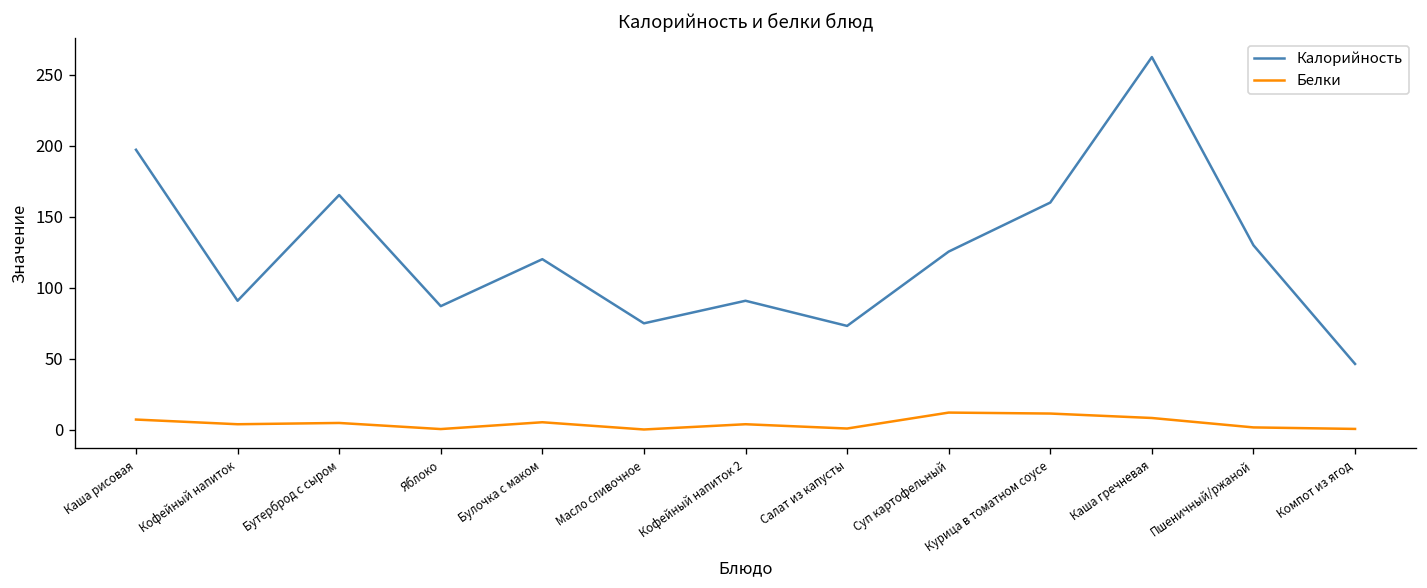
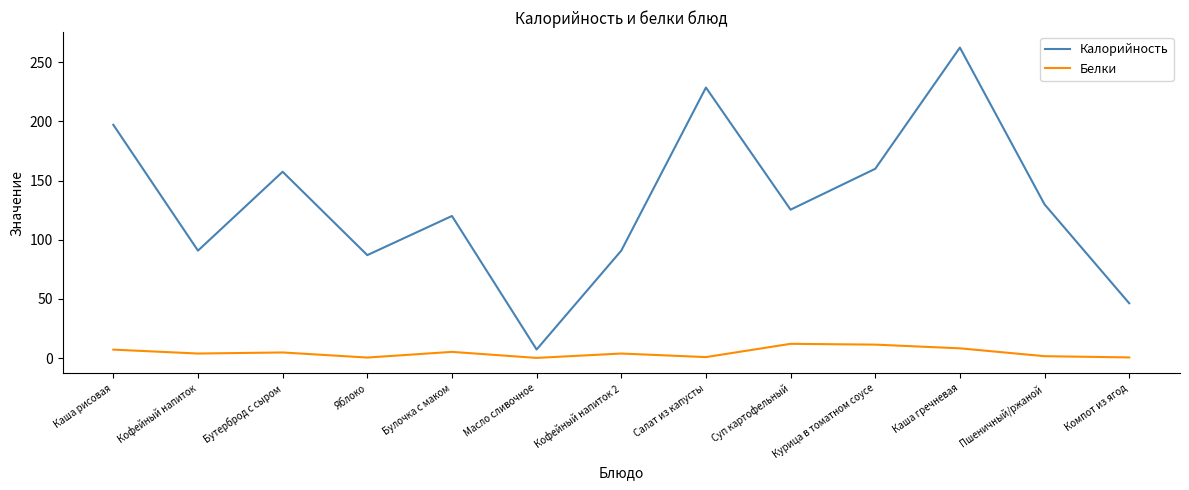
Калорийность, Бутерброд с сыром: 165 -> 158
Калорийность, Масло сливочное: 75 -> 7
Калорийность, Салат из капусты: 73 -> 229
